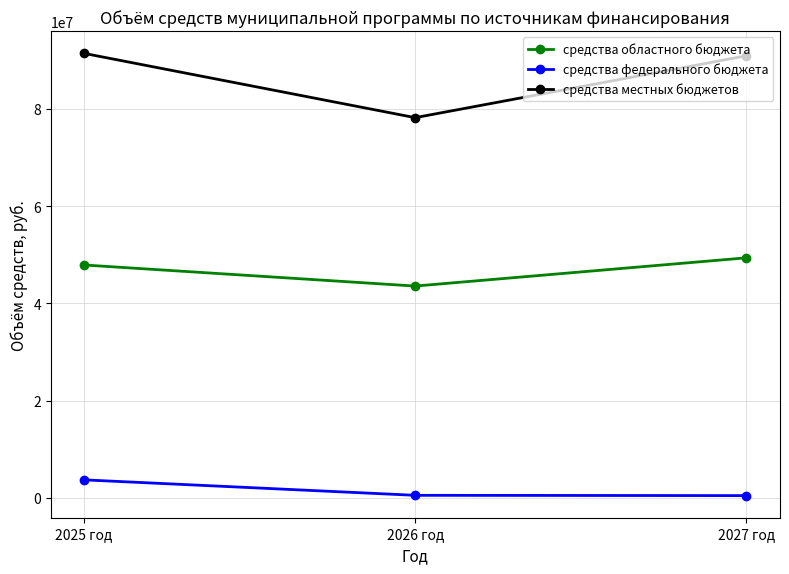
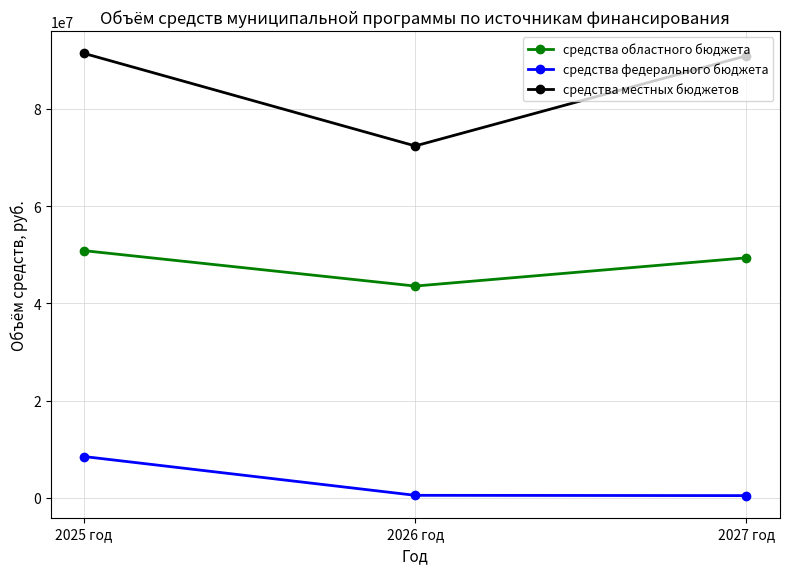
средства областного бюджета, 2025 год: 48000000 -> 51000000
средства федерального бюджета, 2025 год: 4000000 -> 9000000
средства местных бюджетов, 2026 год: 78000000 -> 72000000
